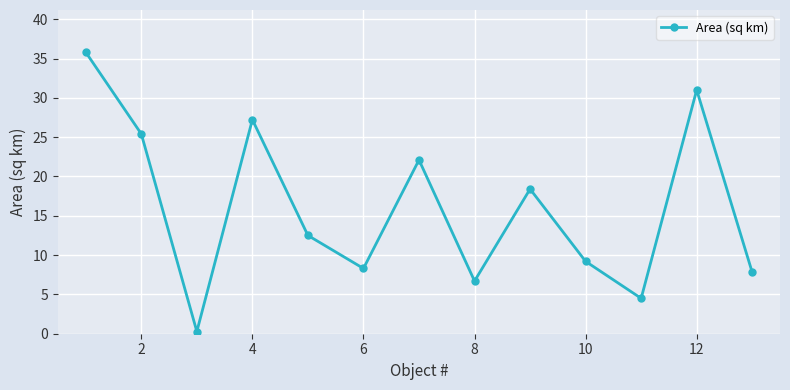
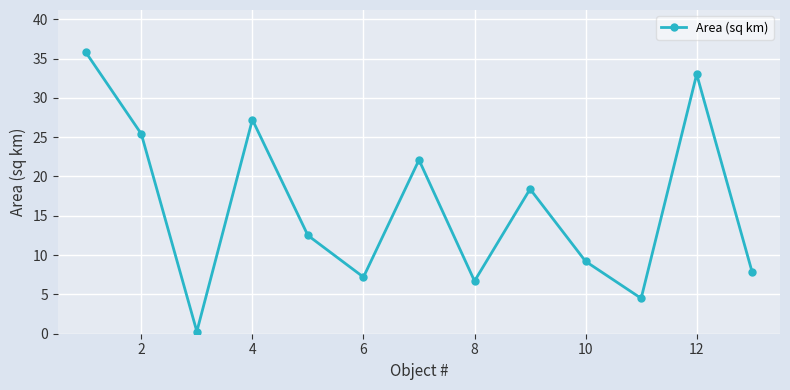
6: 8 -> 7
12: 31 -> 33
